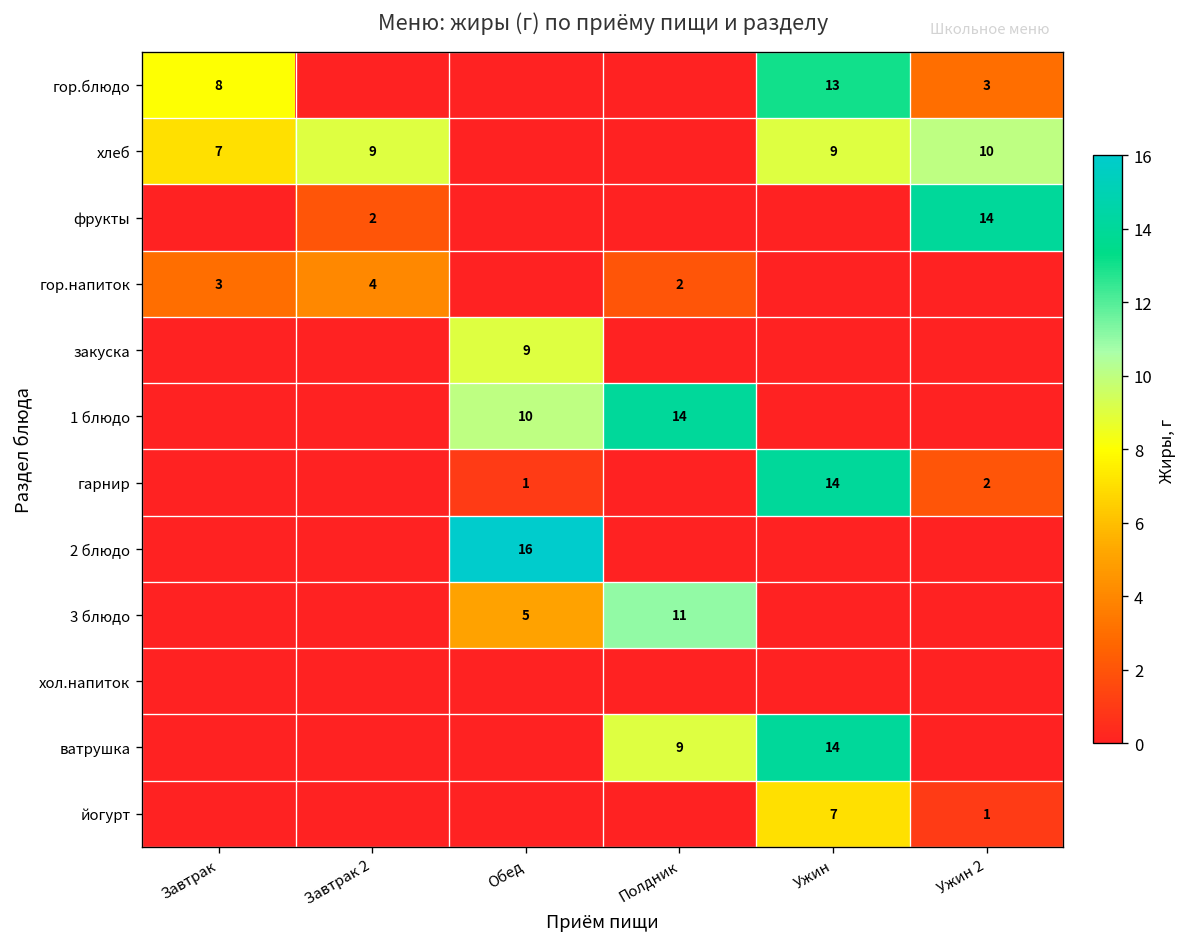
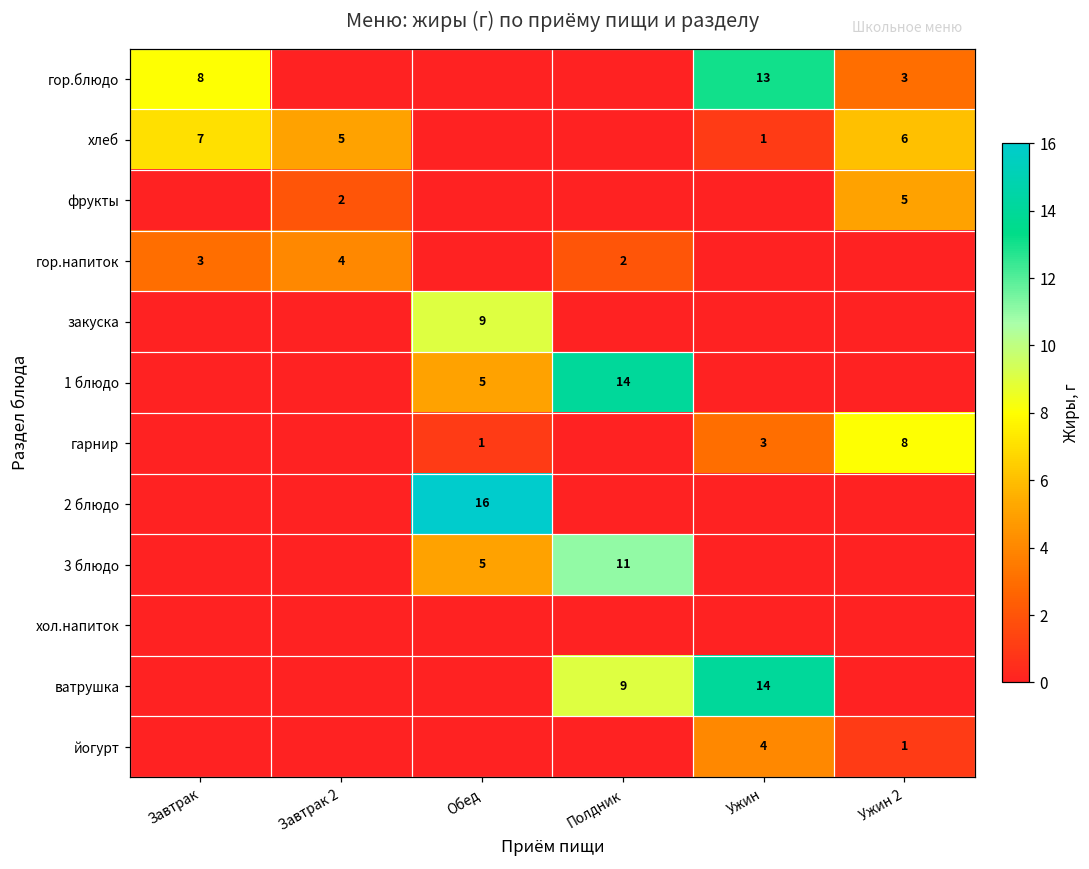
хлеб, Завтрак 2: 9 -> 5
хлеб, Ужин: 9 -> 1
хлеб, Ужин 2: 10 -> 6
фрукты, Ужин 2: 14 -> 5
1 блюдо, Обед: 10 -> 5
гарнир, Ужин: 14 -> 3
гарнир, Ужин 2: 2 -> 8
йогурт, Ужин: 7 -> 4
